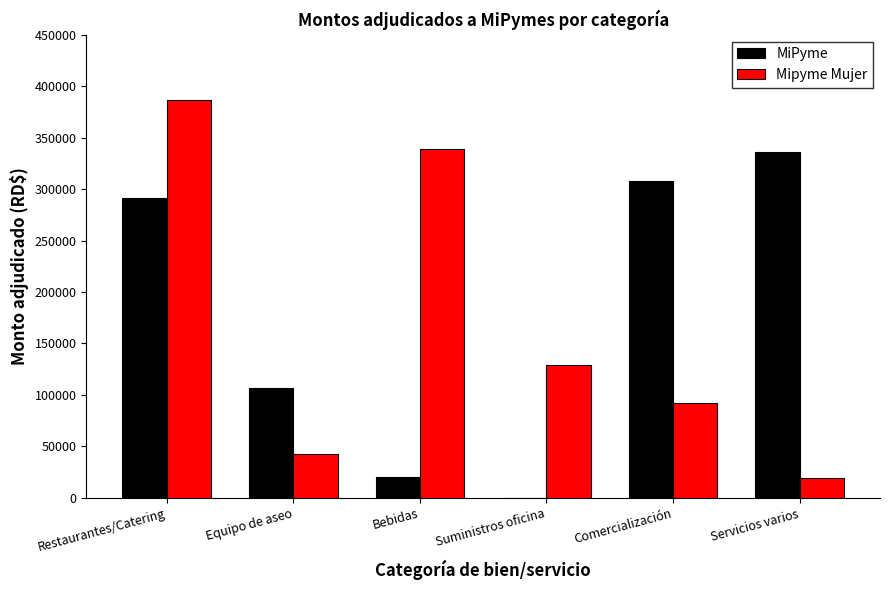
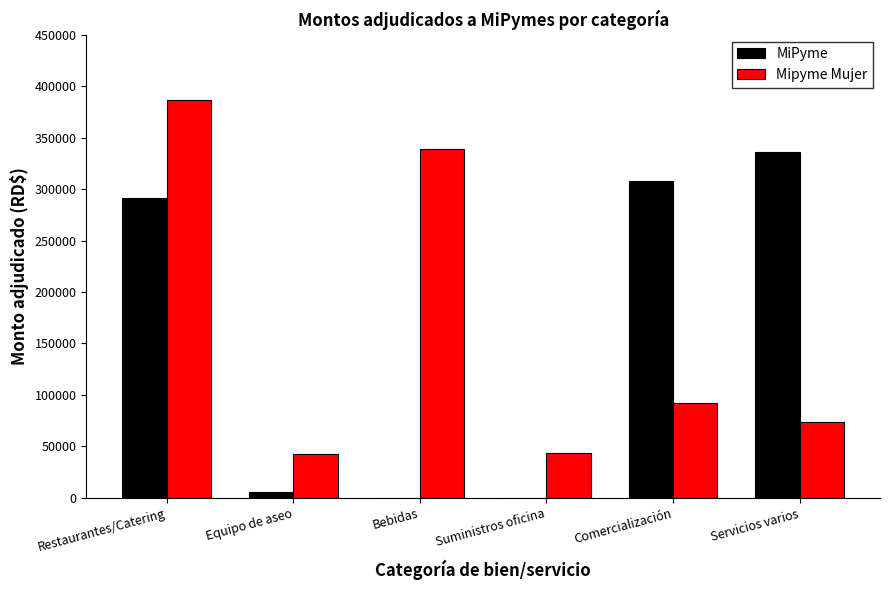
MiPyme, Equipo de aseo: 107000 -> 6000
MiPyme, Bebidas: 20000 -> 0
Mipyme Mujer, Suministros oficina: 129000 -> 44000
Mipyme Mujer, Servicios varios: 19000 -> 74000
